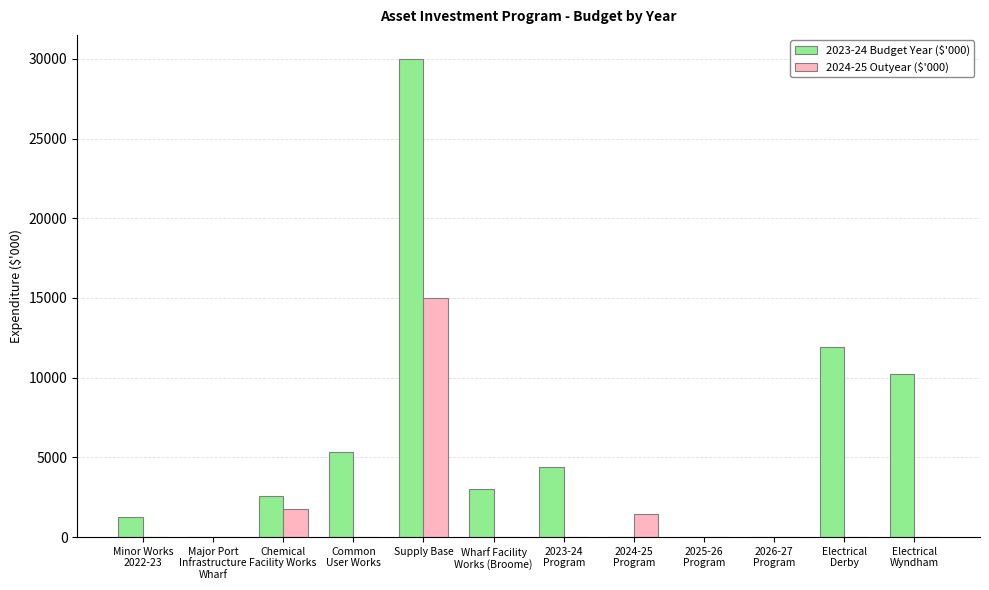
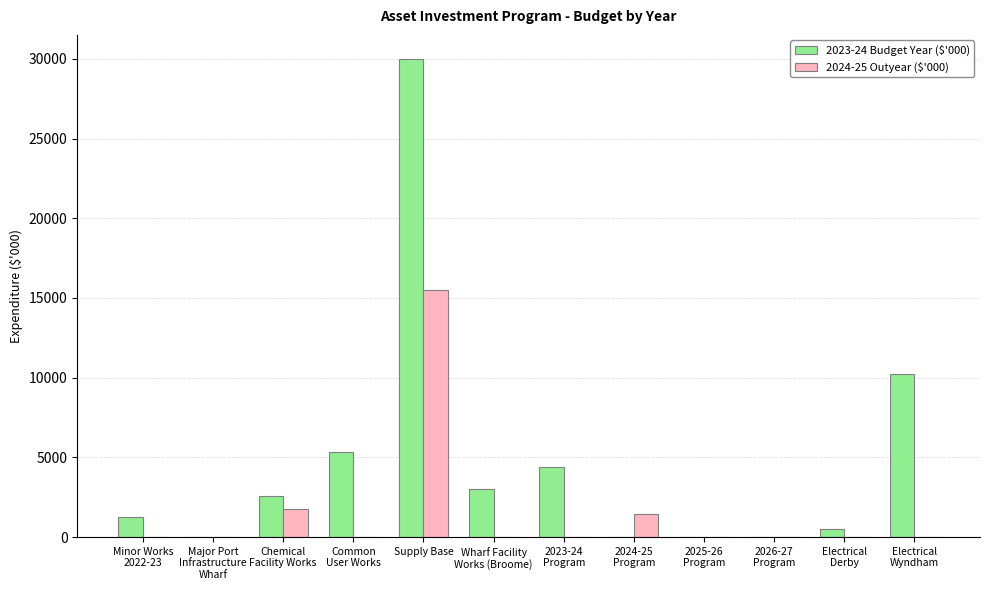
2024-25 Outyear ($'000), Supply Base: 15000 -> 15500
2023-24 Budget Year ($'000), Electrical Derby: 11900 -> 500
